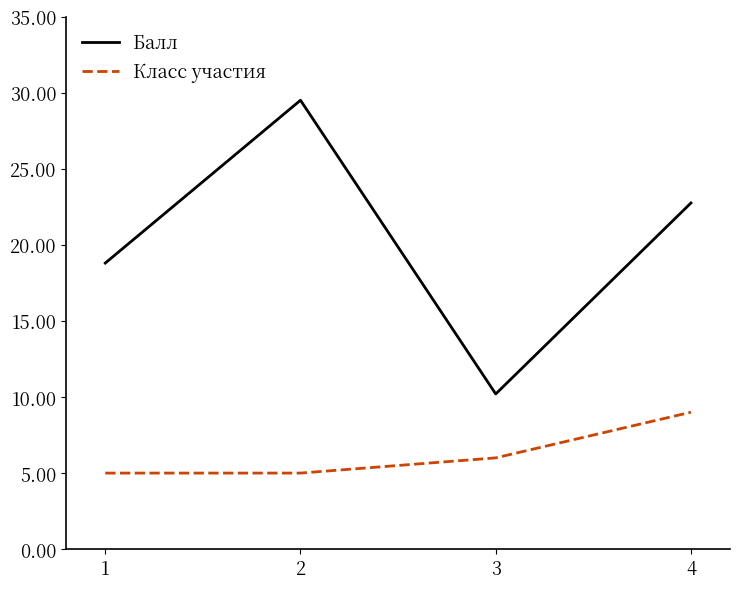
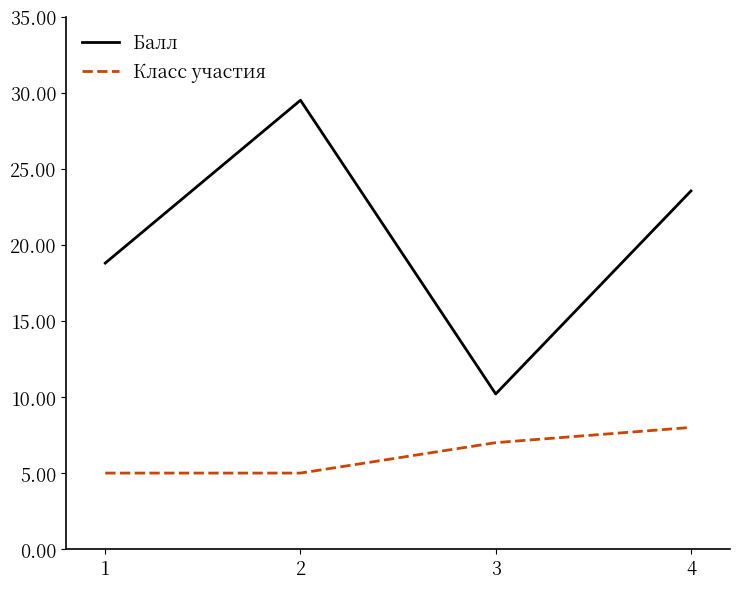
Класс участия, 3: 6 -> 7
Балл, 4: 22.8 -> 23.5
Класс участия, 4: 9 -> 8
